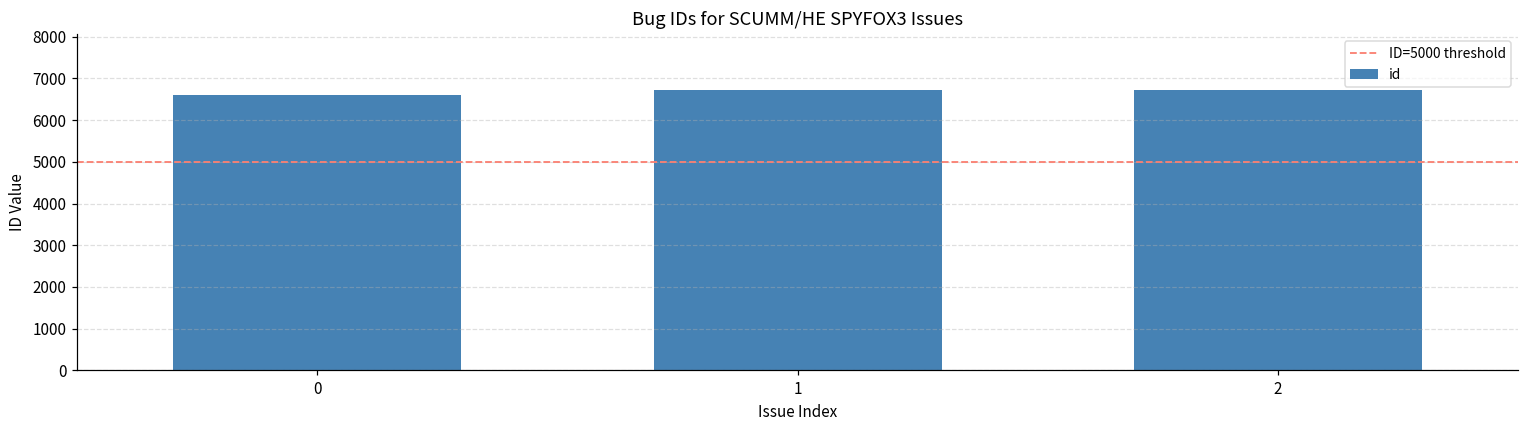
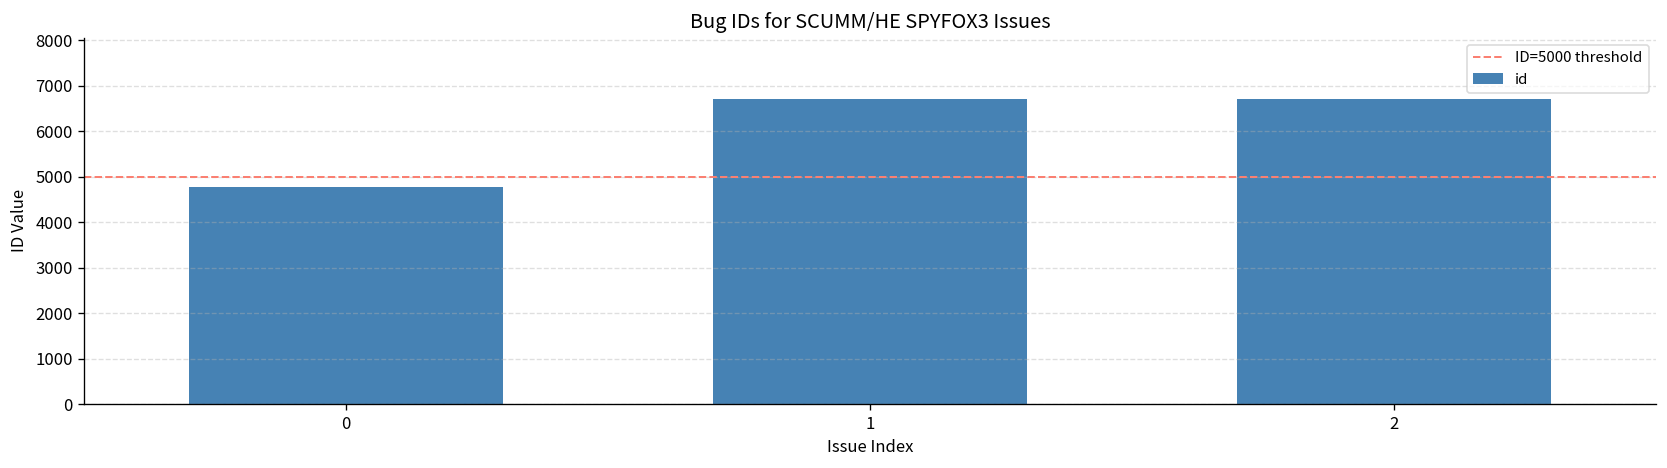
0: 6600 -> 4800
